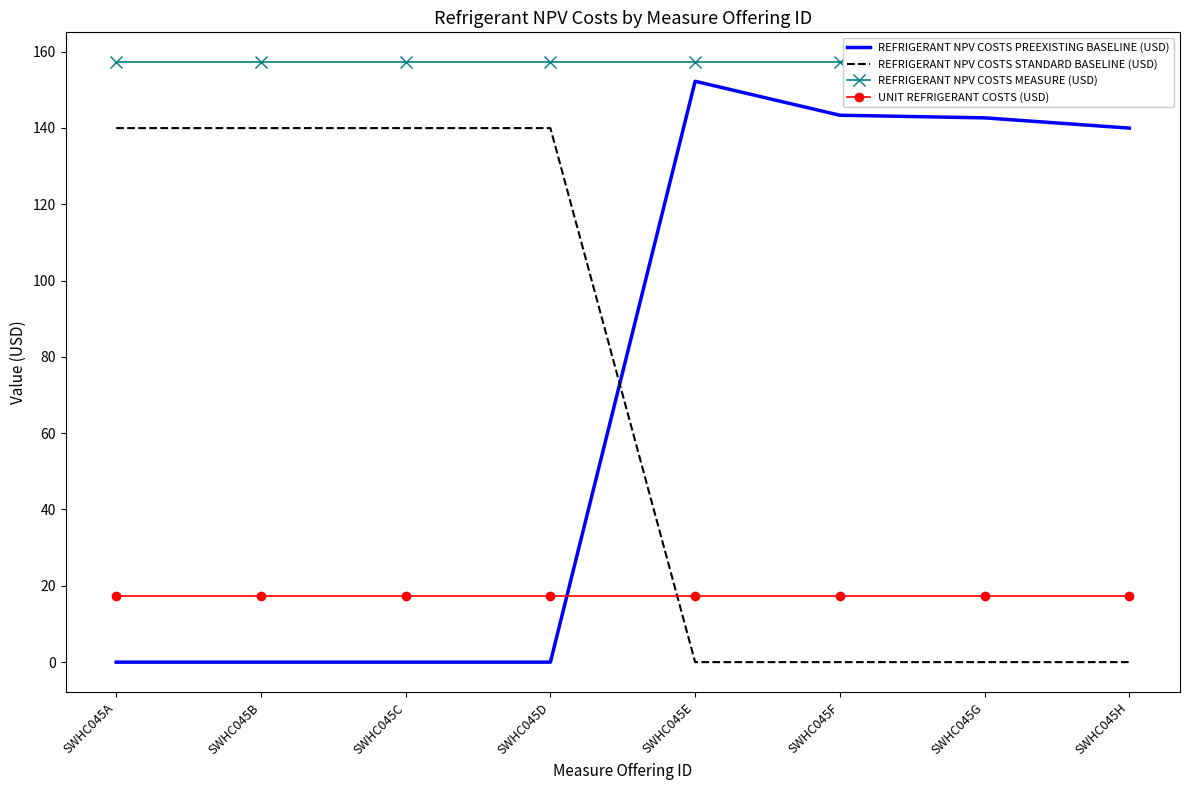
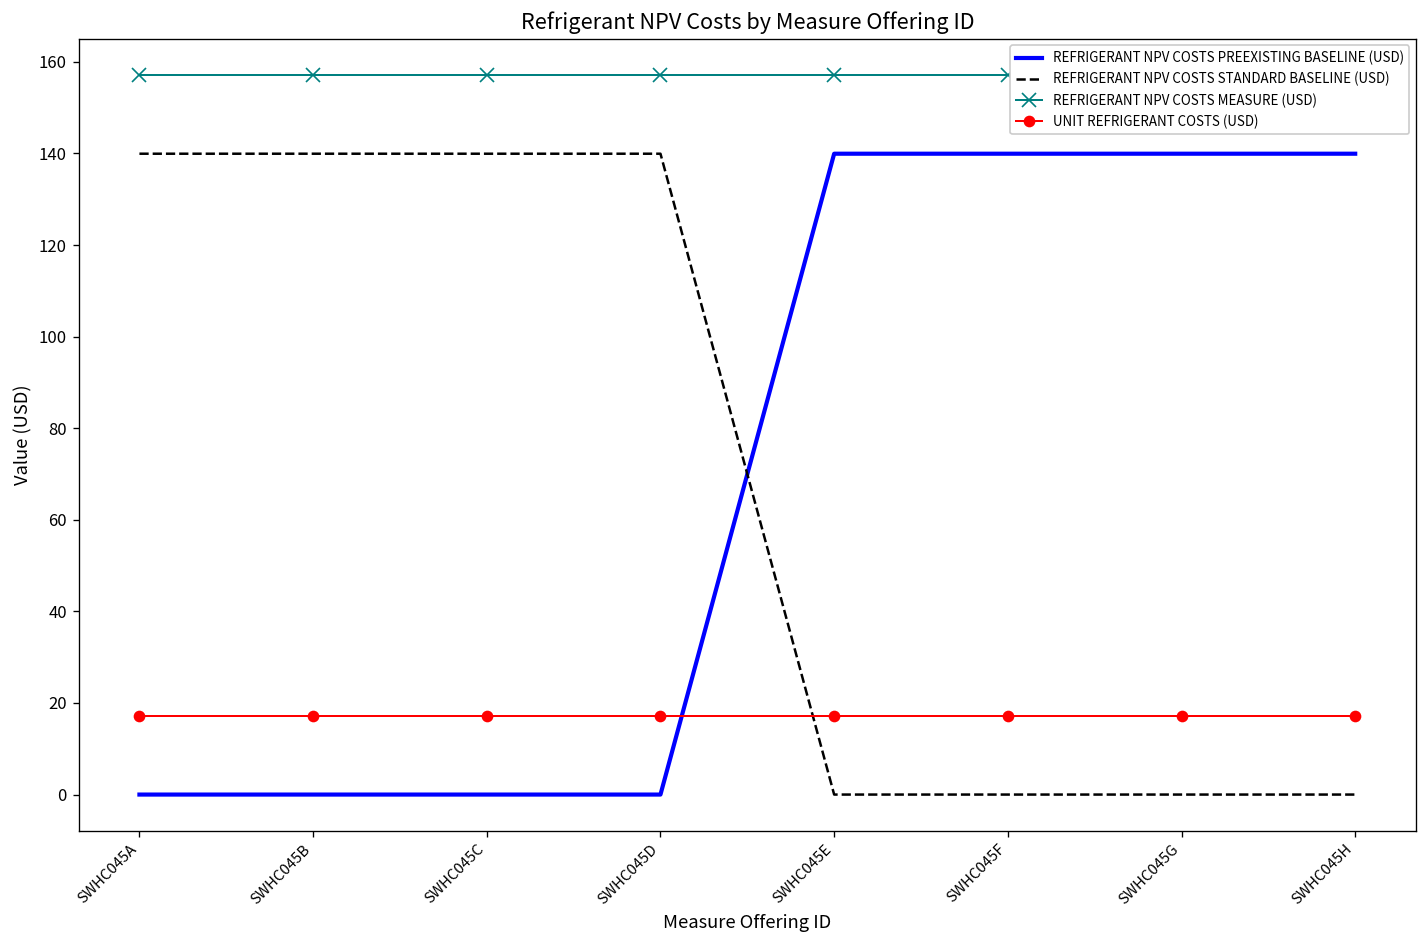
REFRIGERANT NPV COSTS PREEXISTING BASELINE (USD), SWHC045E: 152 -> 140
REFRIGERANT NPV COSTS PREEXISTING BASELINE (USD), SWHC045F: 143 -> 140
REFRIGERANT NPV COSTS PREEXISTING BASELINE (USD), SWHC045G: 143 -> 140
